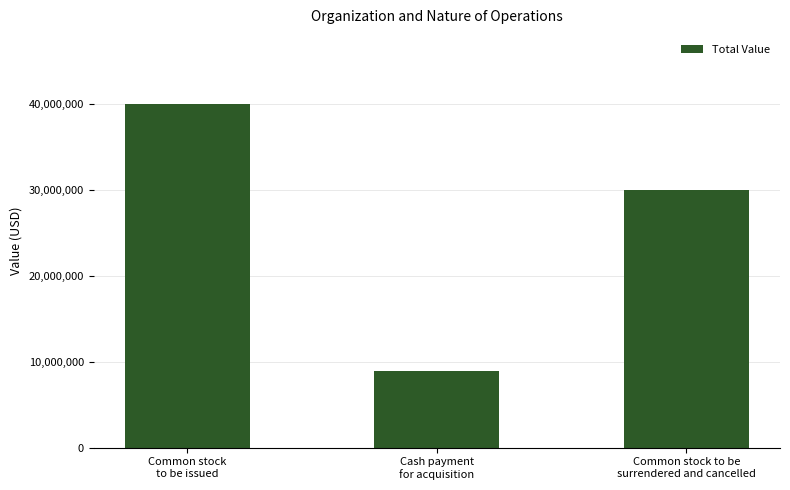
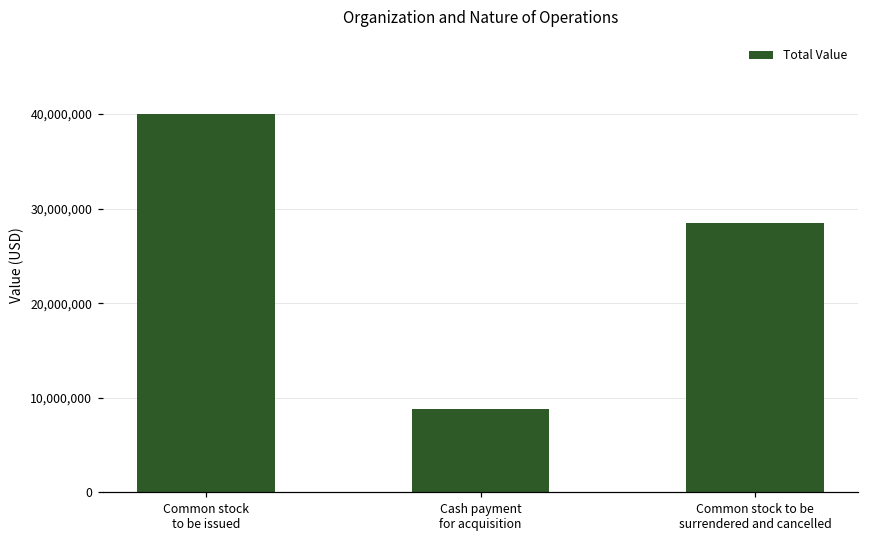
Common stock to be surrendered and cancelled: 30,000,000 -> 28,000,000
